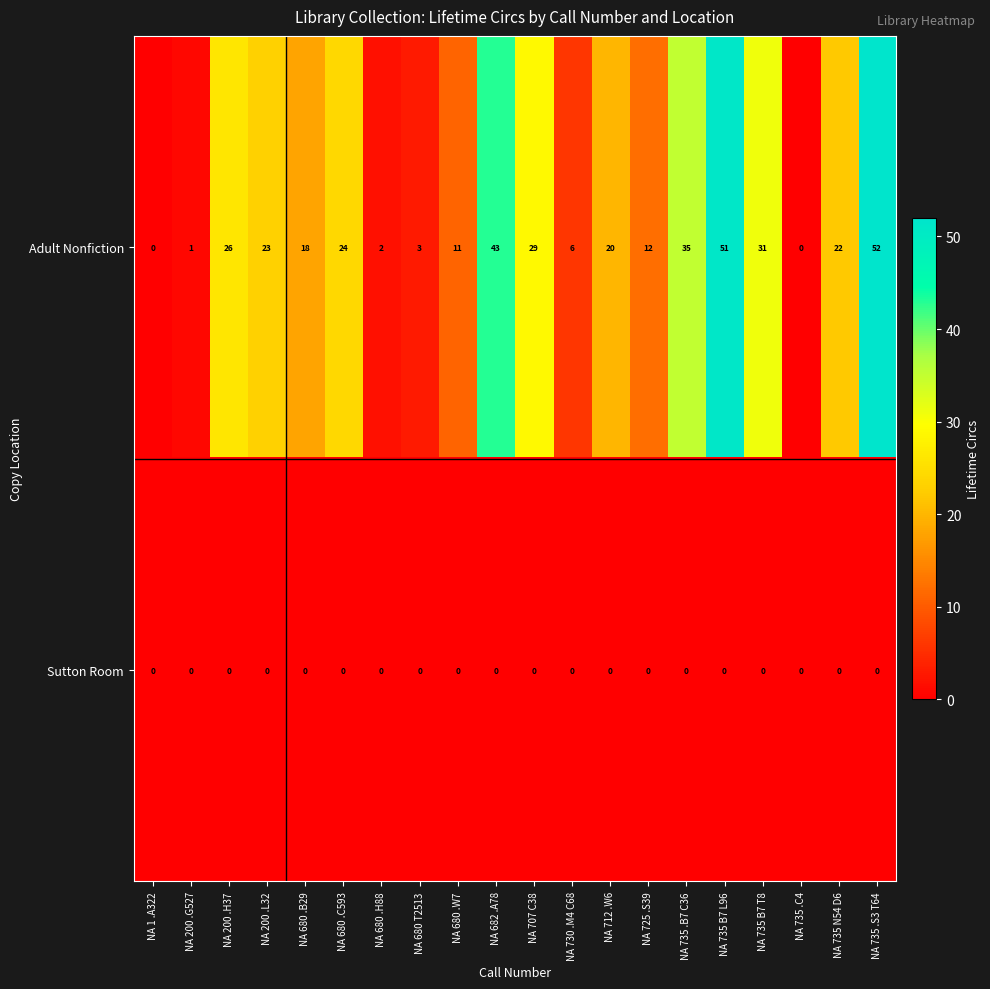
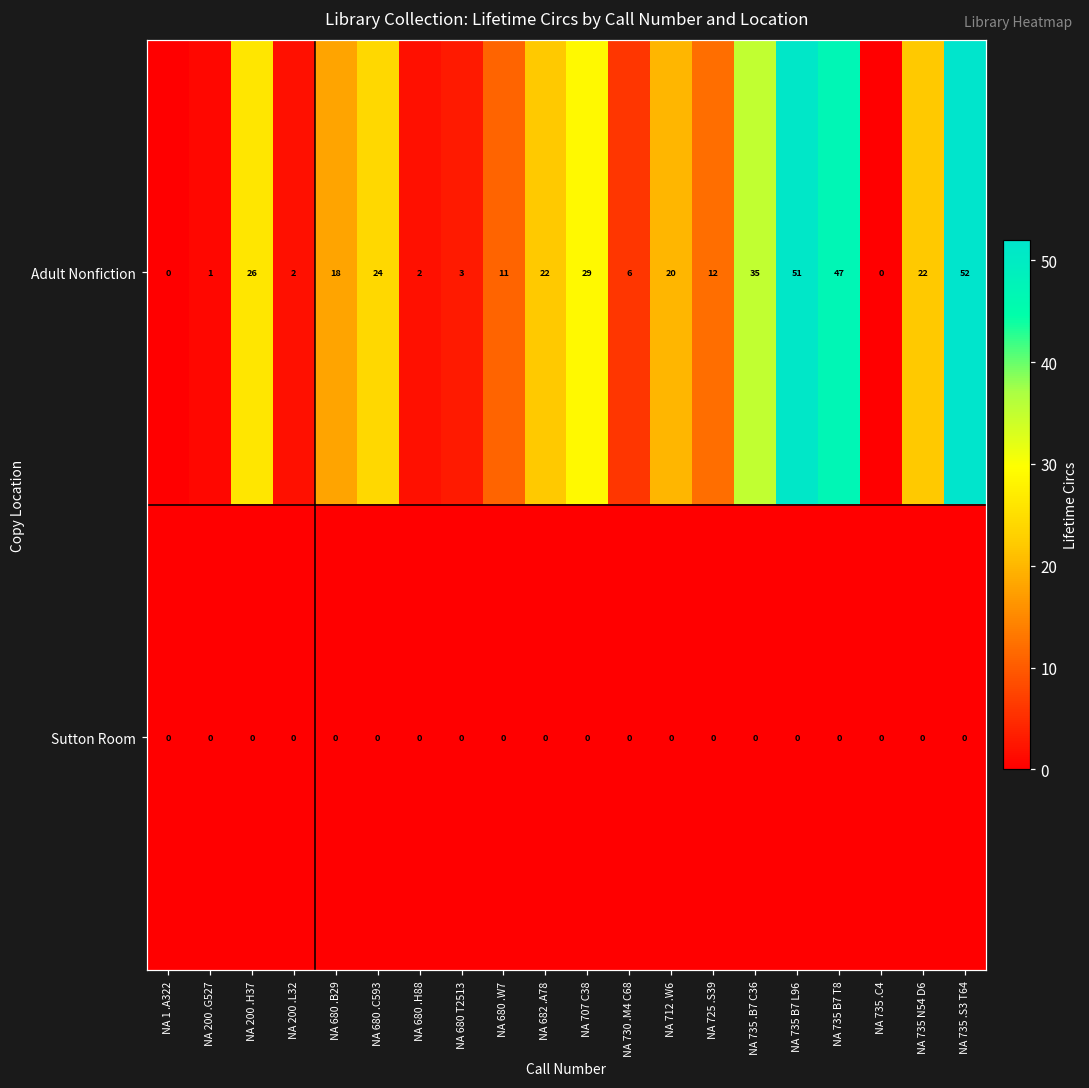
Adult Nonfiction, NA 200 .L32: 23 -> 2
Adult Nonfiction, NA 682 .A78: 43 -> 22
Adult Nonfiction, NA 735 B7 T8: 31 -> 47
